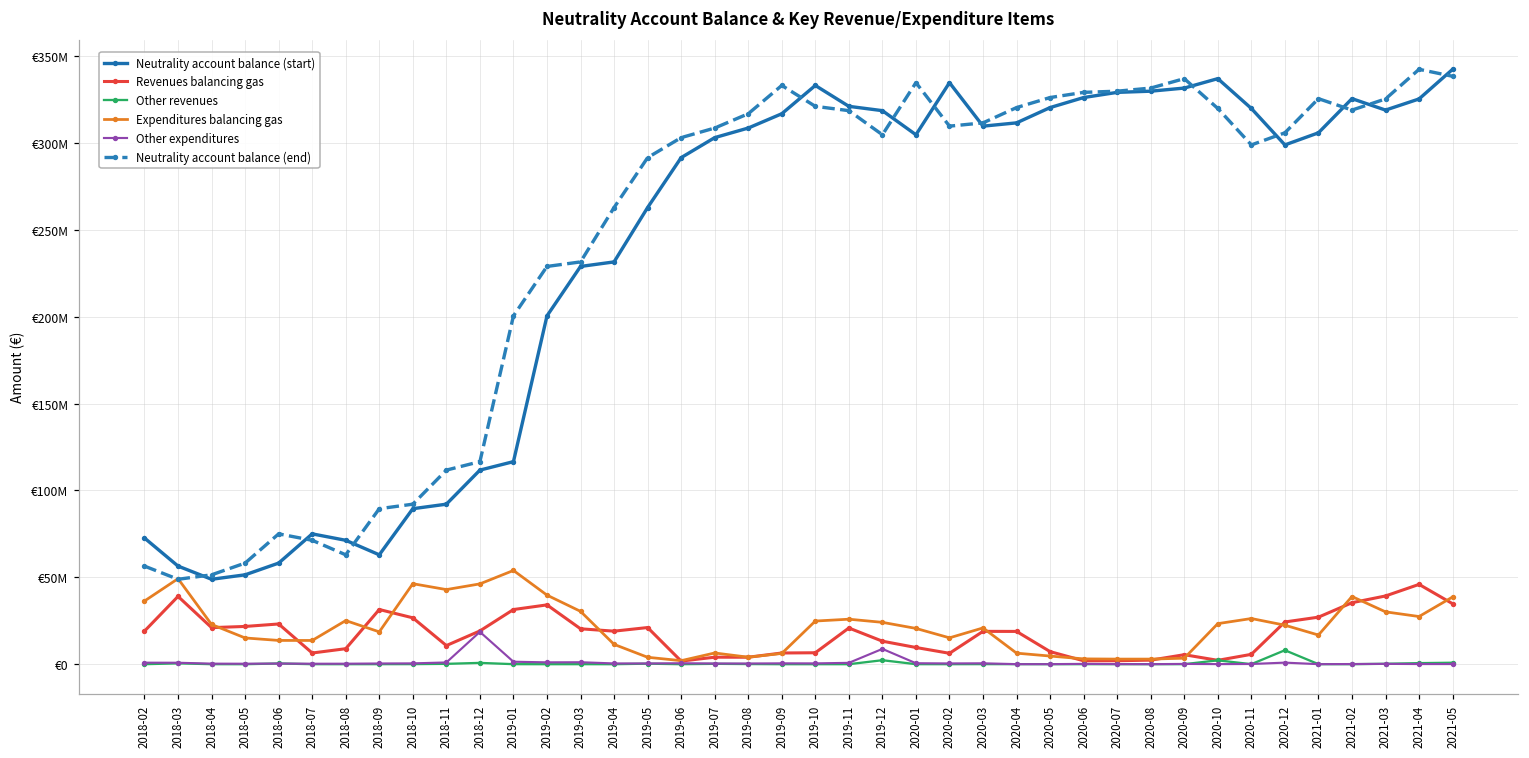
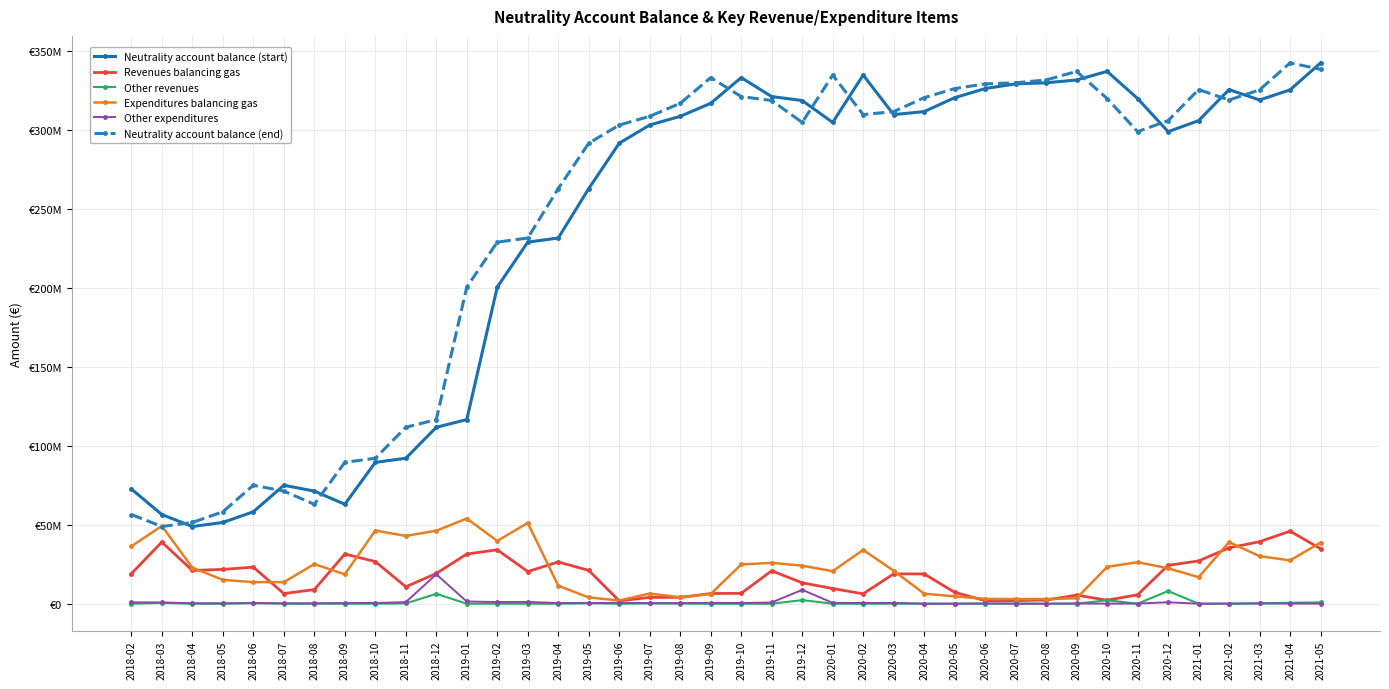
Other revenues, 2018-12: €1000000 -> €6000000
Expenditures balancing gas, 2019-03: €30000000 -> €51000000
Revenues balancing gas, 2019-04: €19000000 -> €26000000
Expenditures balancing gas, 2020-02: €15000000 -> €34000000
